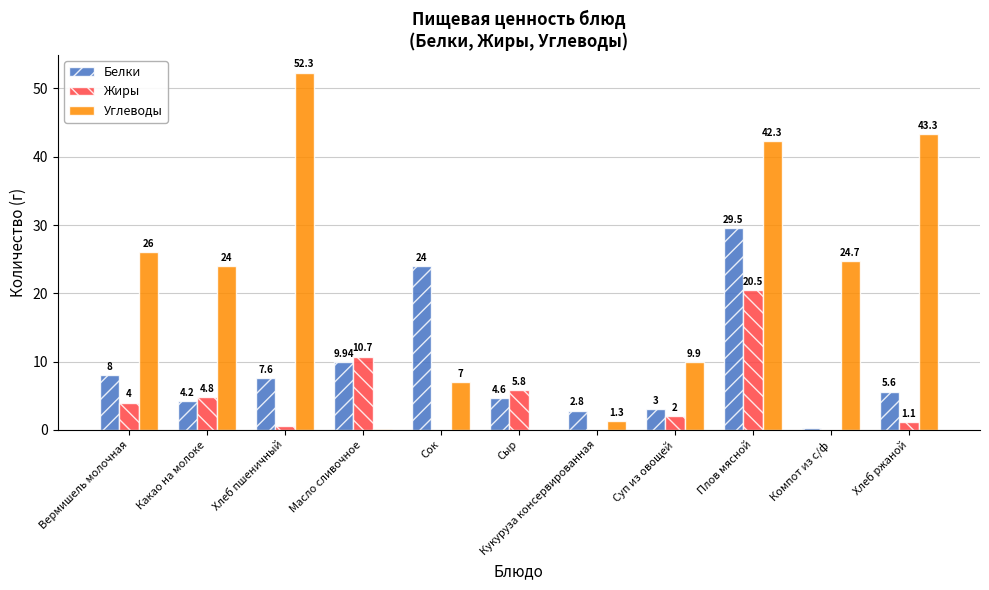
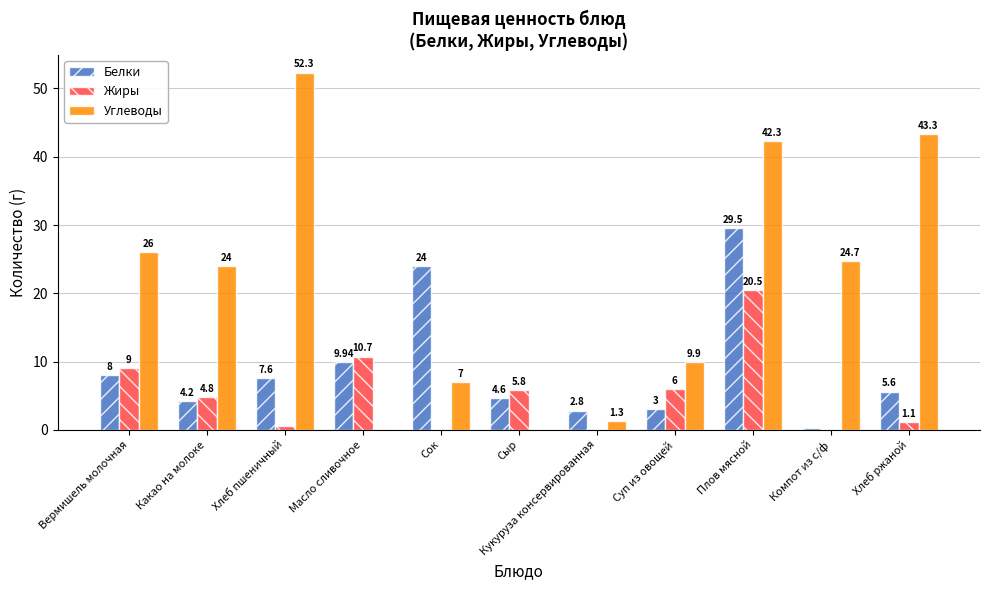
Жиры, Вермишель молочная: 4 -> 9
Жиры, Суп из овощей: 2 -> 6
